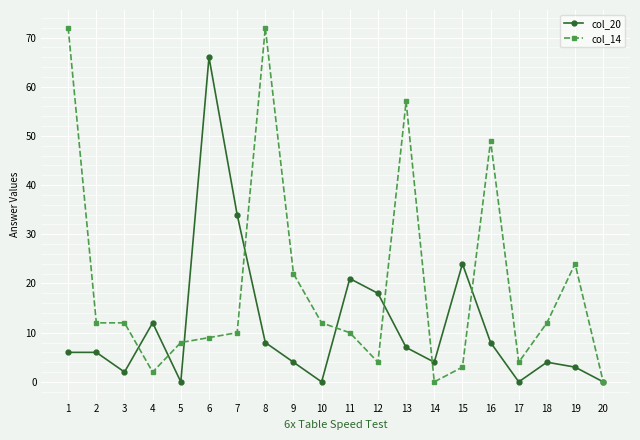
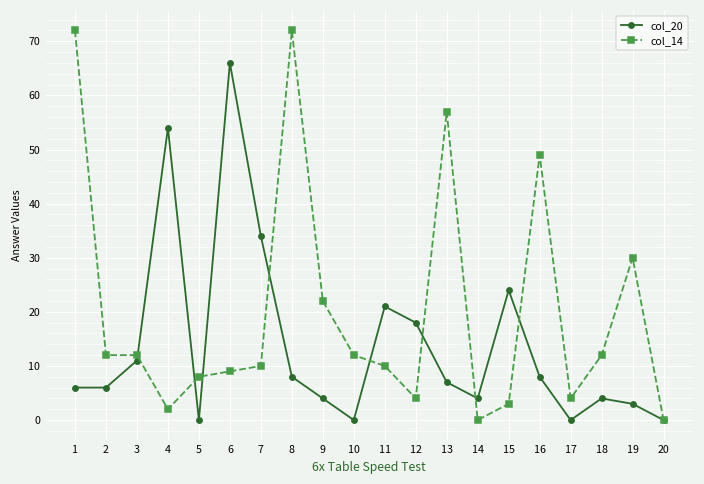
col_20, 3: 2 -> 11
col_20, 4: 12 -> 54
col_14, 19: 24 -> 30
